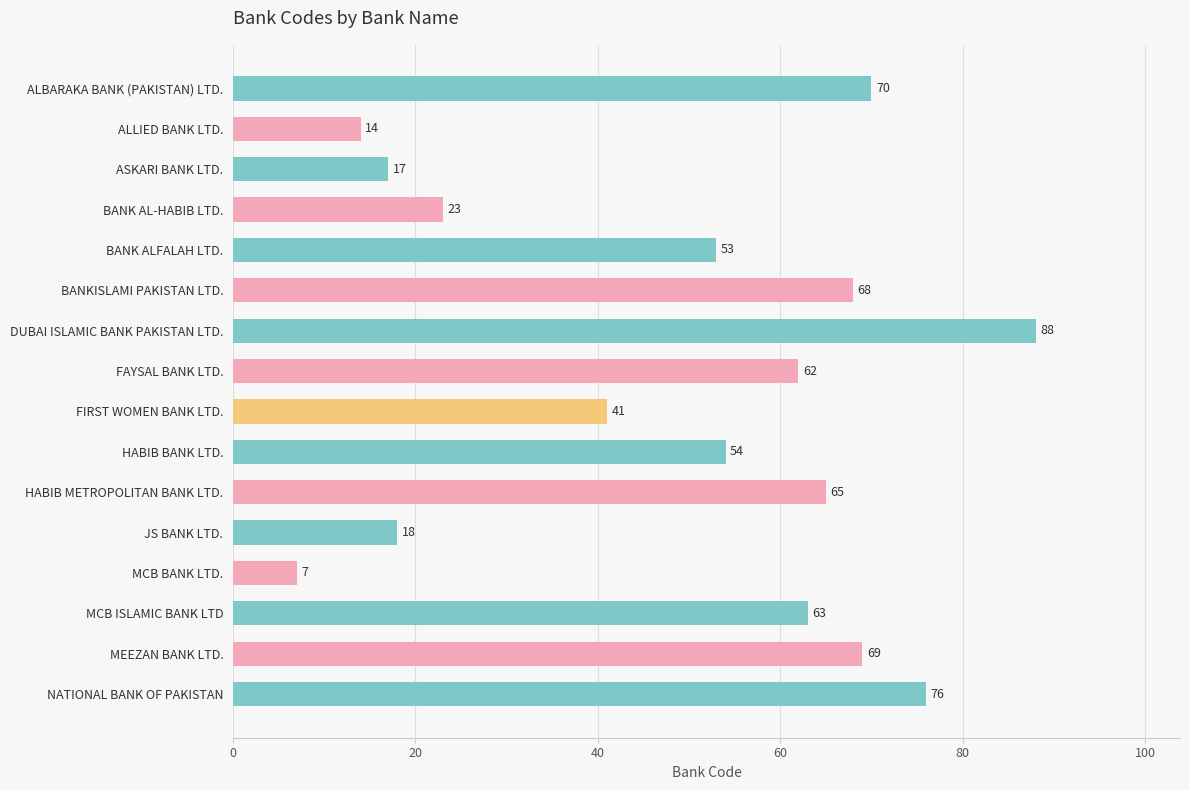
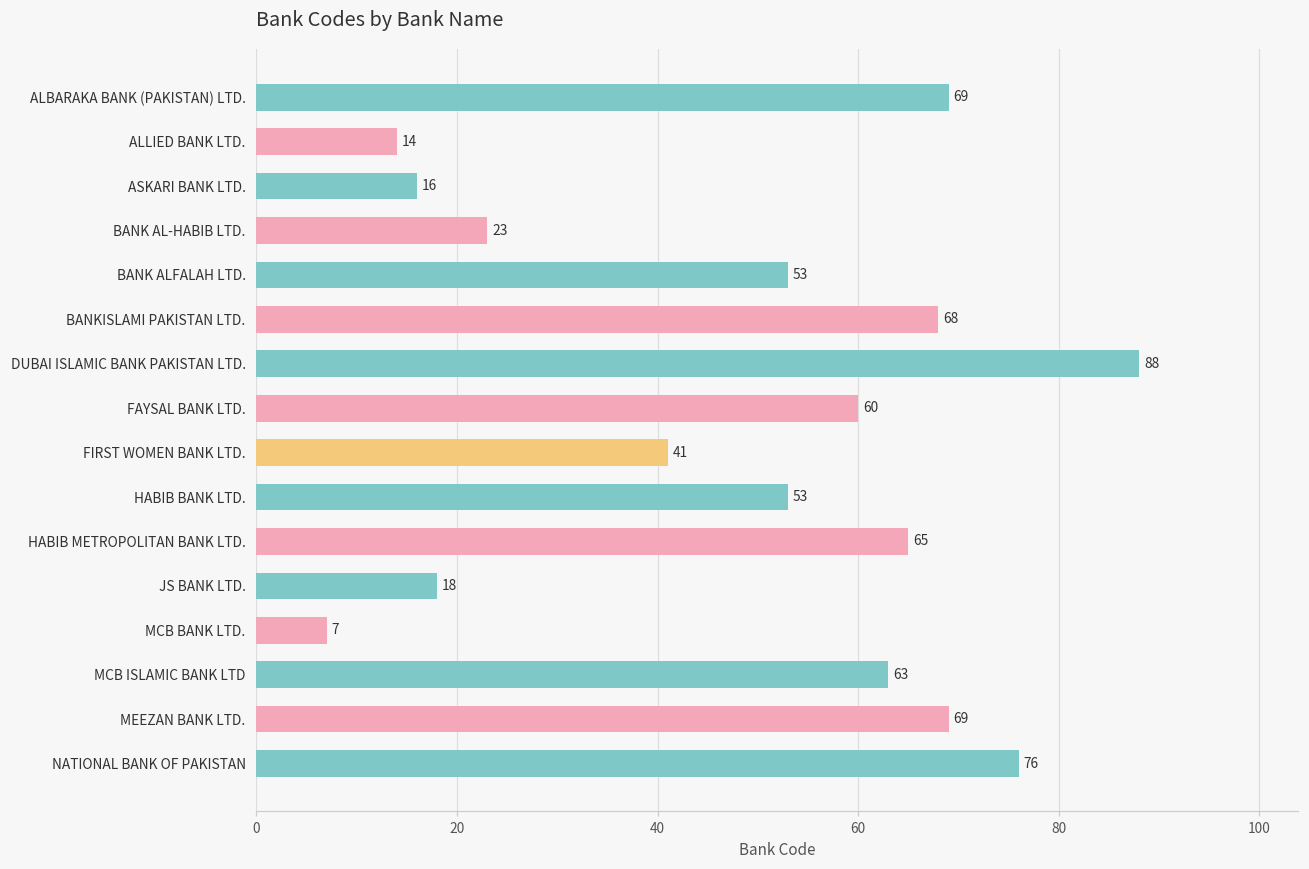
ALBARAKA BANK (PAKISTAN) LTD.: 70 -> 69
ASKARI BANK LTD.: 17 -> 16
FAYSAL BANK LTD.: 62 -> 60
HABIB BANK LTD.: 54 -> 53
